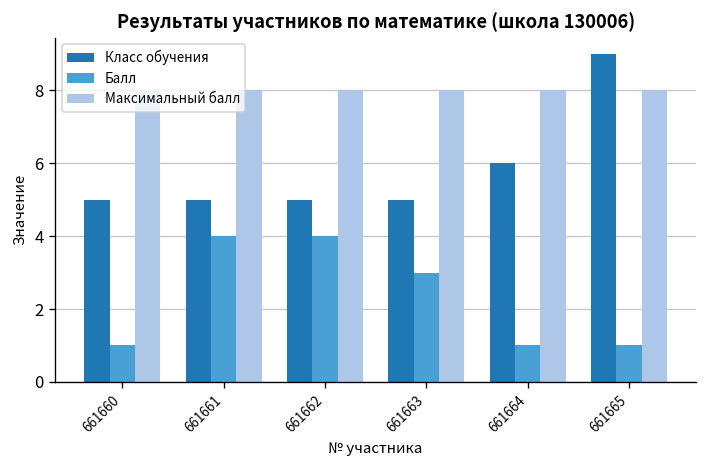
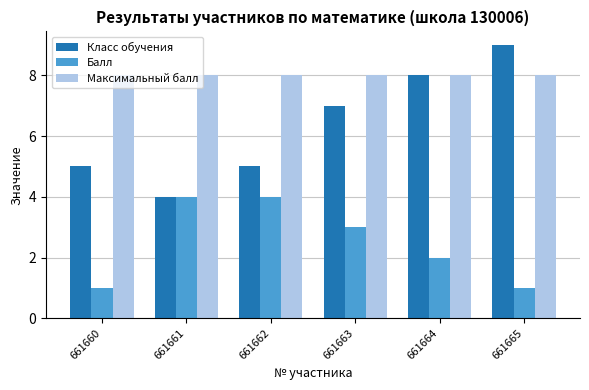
Класс обучения, 661661: 5 -> 4
Класс обучения, 661663: 5 -> 7
Класс обучения, 661664: 6 -> 8
Балл, 661664: 1 -> 2
